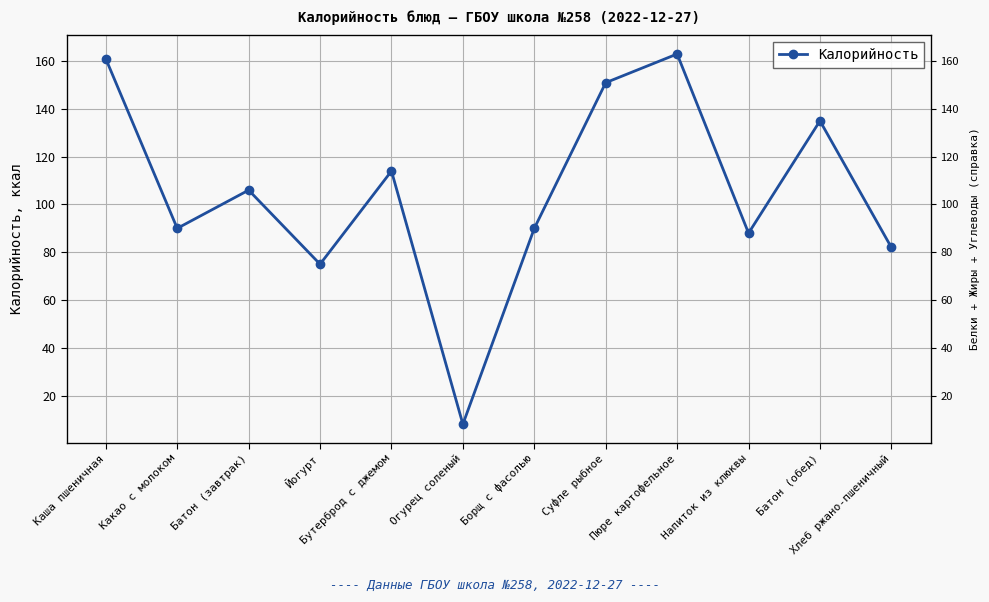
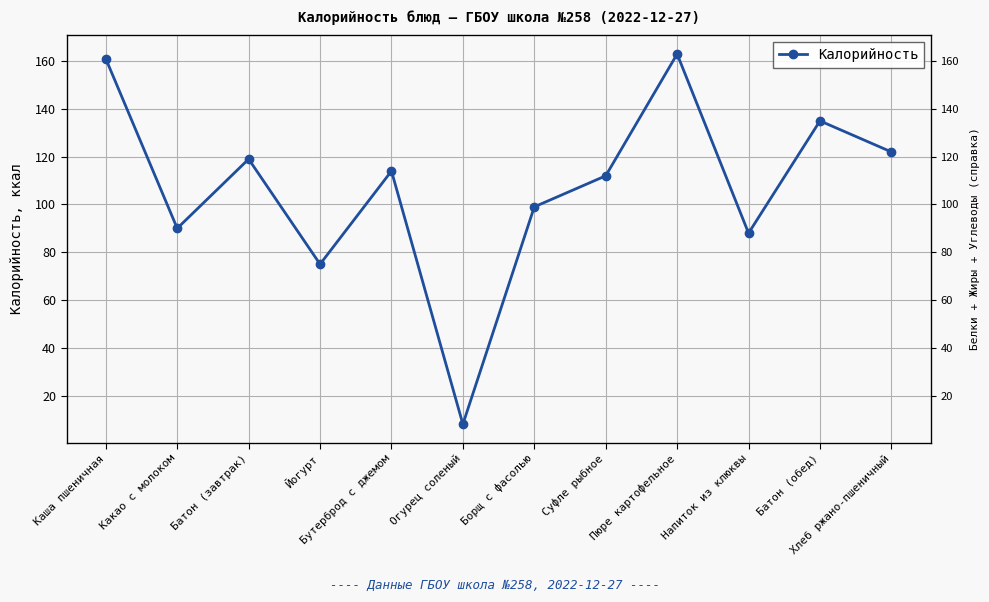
Батон (завтрак): 106 -> 119
Борщ с фасолью: 90 -> 99
Суфле рыбное: 151 -> 112
Хлеб ржано-пшеничный: 82 -> 122
